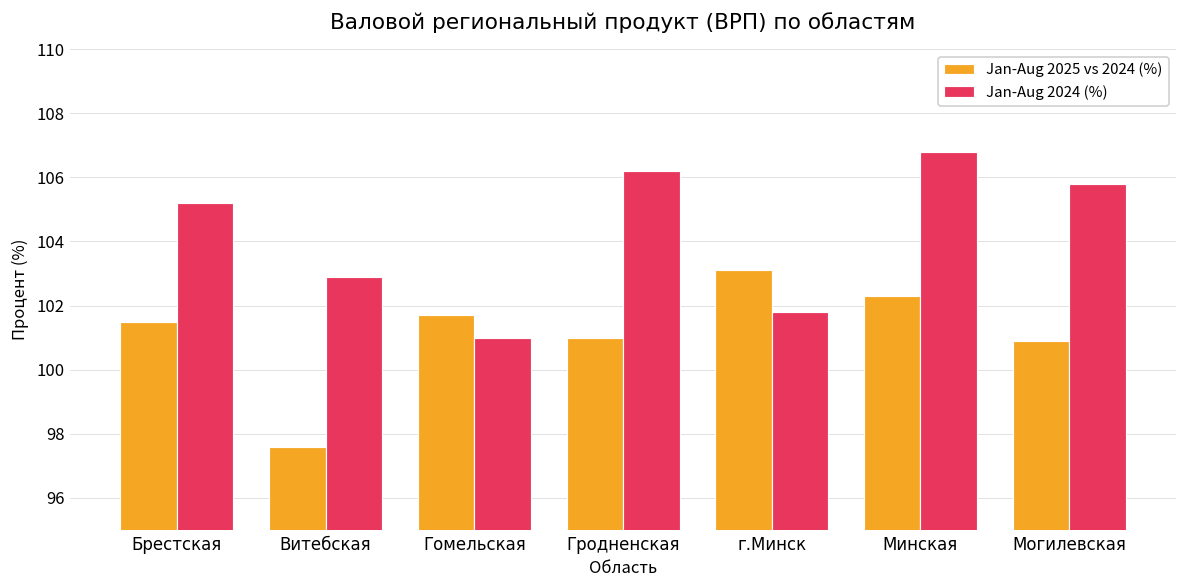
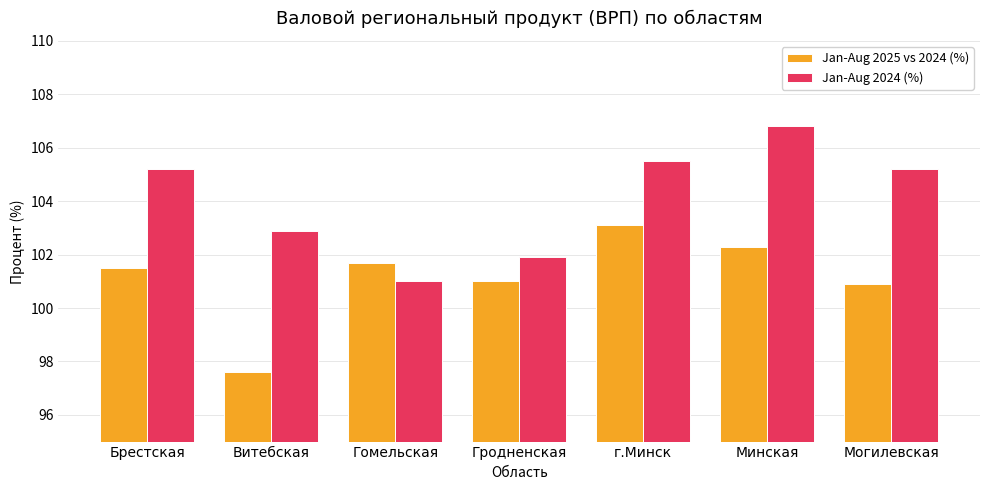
Jan-Aug 2024 (%), Гродненская: 106.2 -> 101.9
Jan-Aug 2024 (%), г.Минск: 101.8 -> 105.5
Jan-Aug 2024 (%), Могилевская: 105.8 -> 105.2
